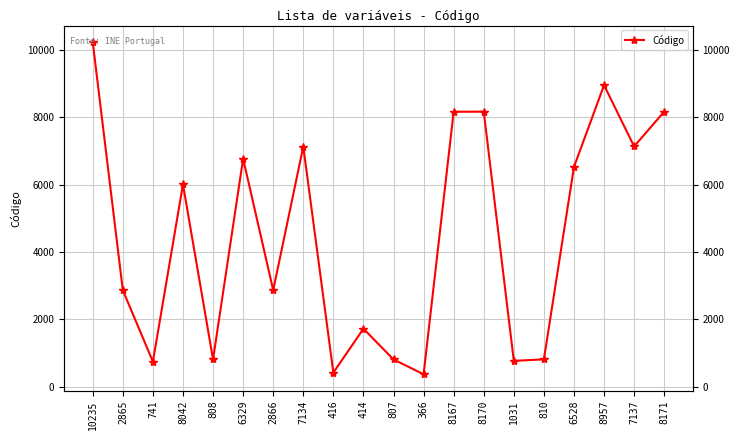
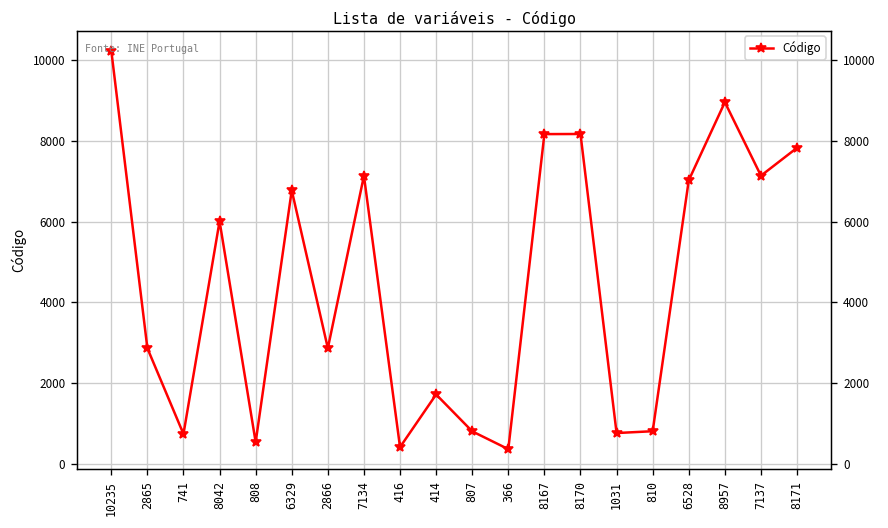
808: 800 -> 500
6528: 6500 -> 7000
8171: 8200 -> 7800
